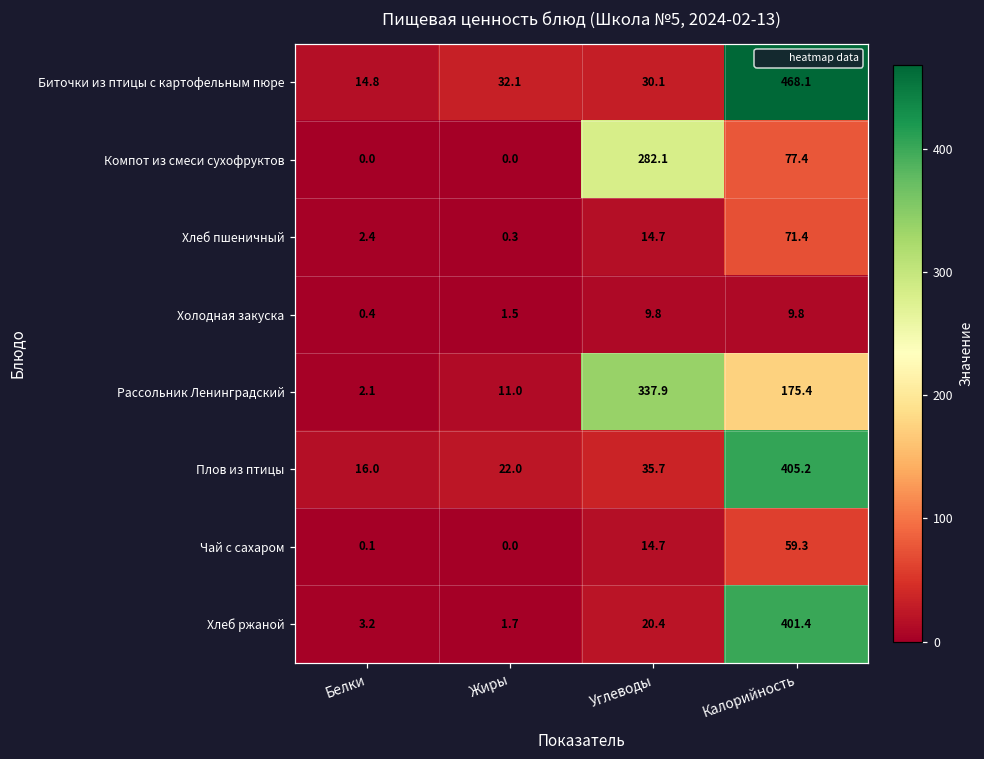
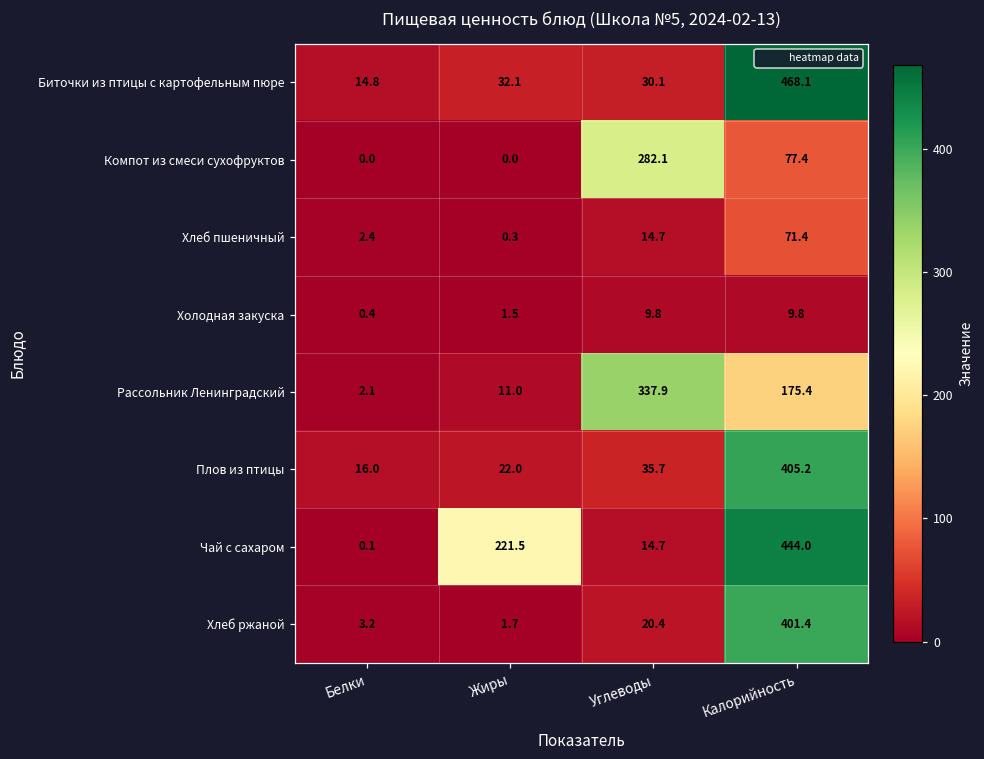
Чай с сахаром, Жиры: 0.0 -> 221.5
Чай с сахаром, Калорийность: 59.3 -> 444.0
